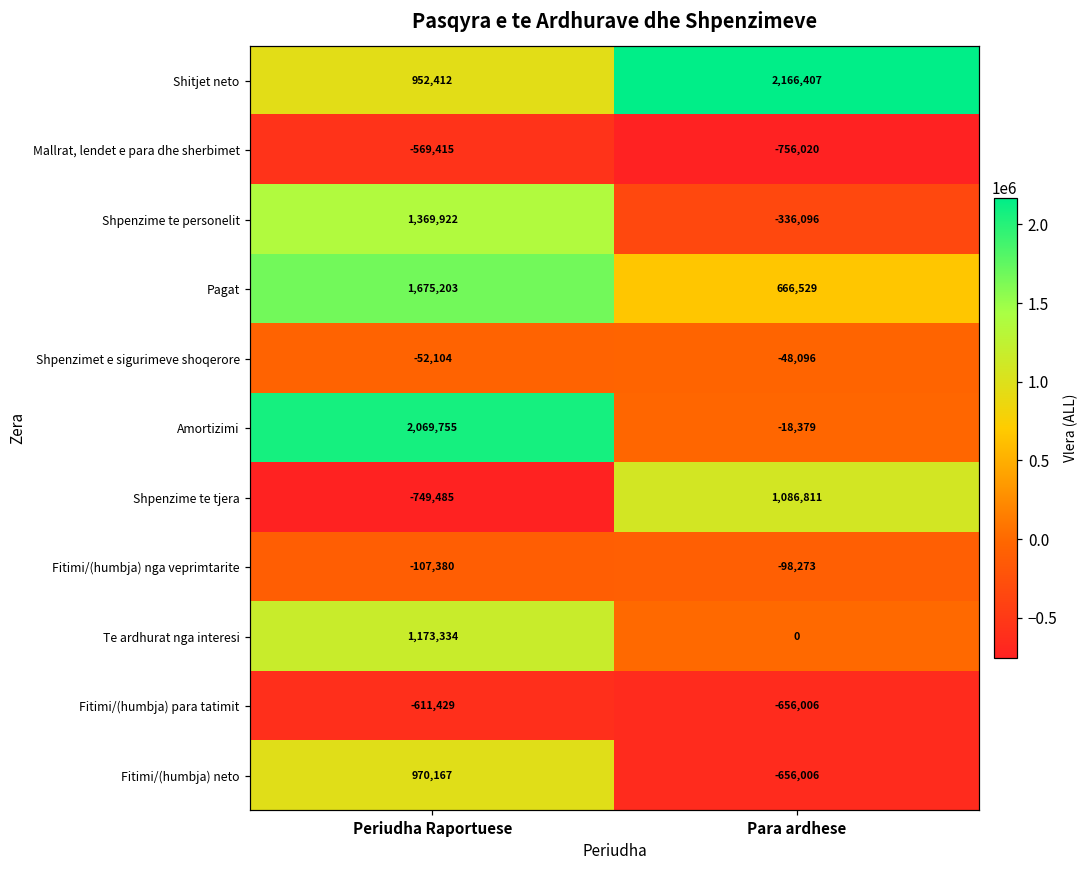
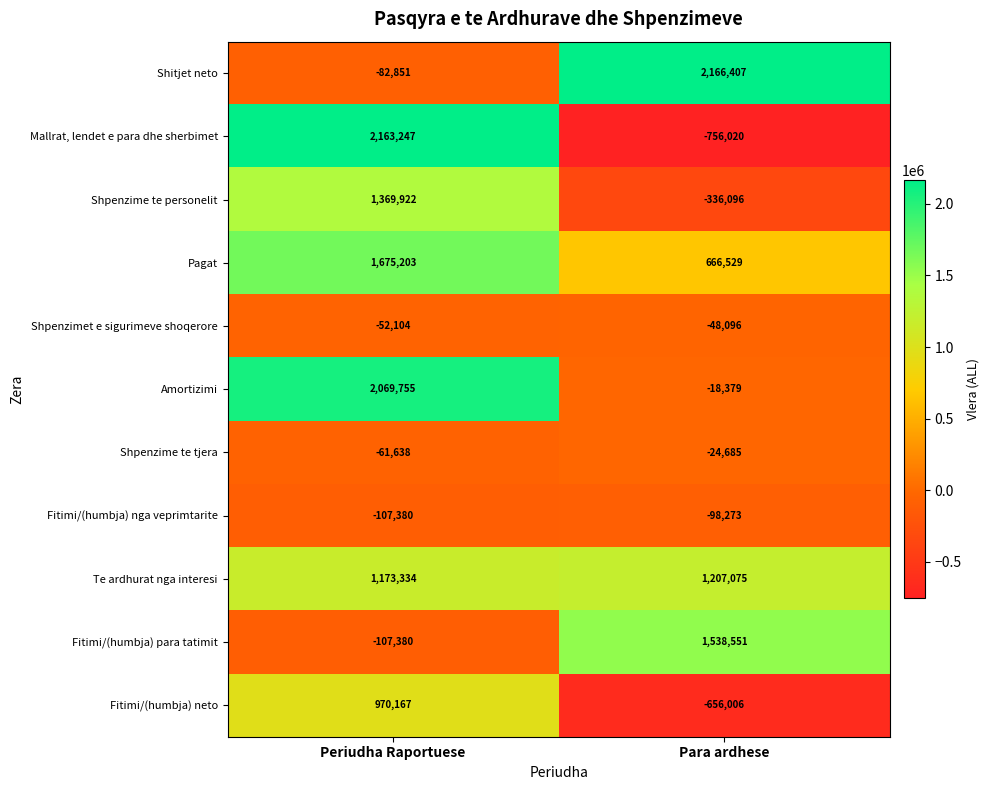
Shitjet neto, Periudha Raportuese: 952,412 -> -82,851
Mallrat, lendet e para dhe sherbimet, Periudha Raportuese: -569,415 -> 2,163,247
Shpenzime te tjera, Periudha Raportuese: -749,485 -> -61,638
Shpenzime te tjera, Para ardhese: 1,086,811 -> -24,685
Te ardhurat nga interesi, Para ardhese: 0 -> 1,207,075
Fitimi/(humbja) para tatimit, Periudha Raportuese: -611,429 -> -107,380
Fitimi/(humbja) para tatimit, Para ardhese: -656,006 -> 1,538,551
